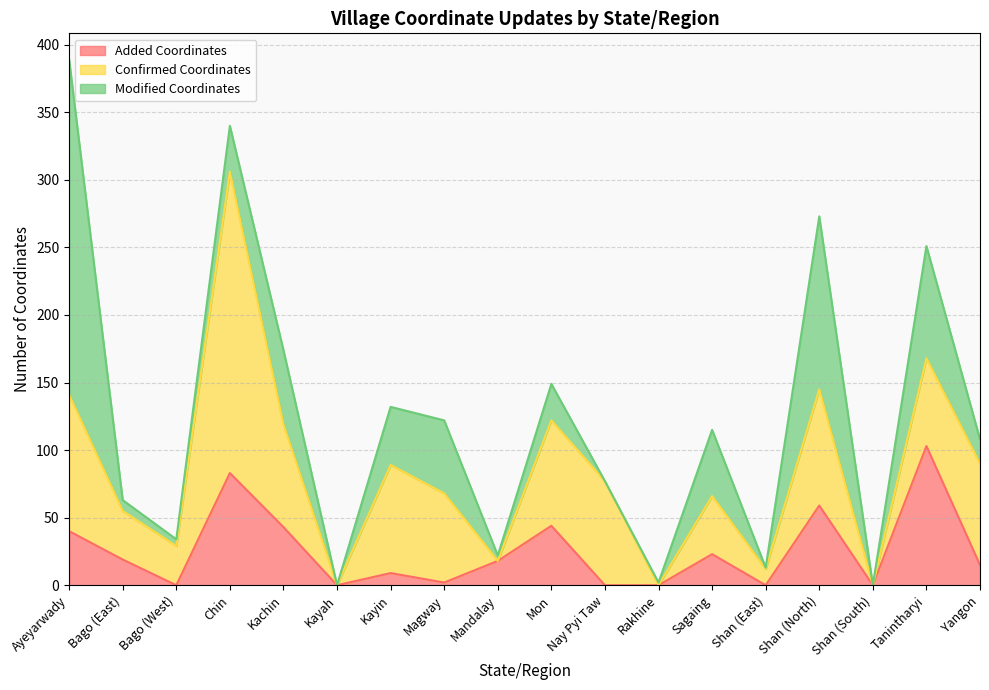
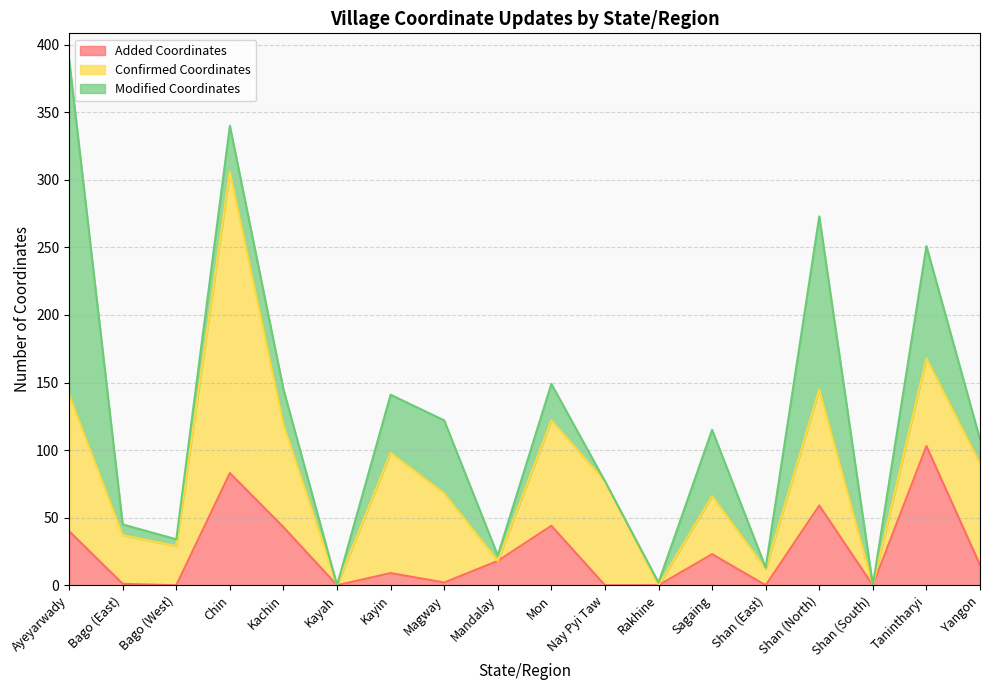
Added Coordinates, Bago (East): 19 -> 1
Modified Coordinates, Kachin: 55 -> 26
Confirmed Coordinates, Kayin: 80 -> 89
